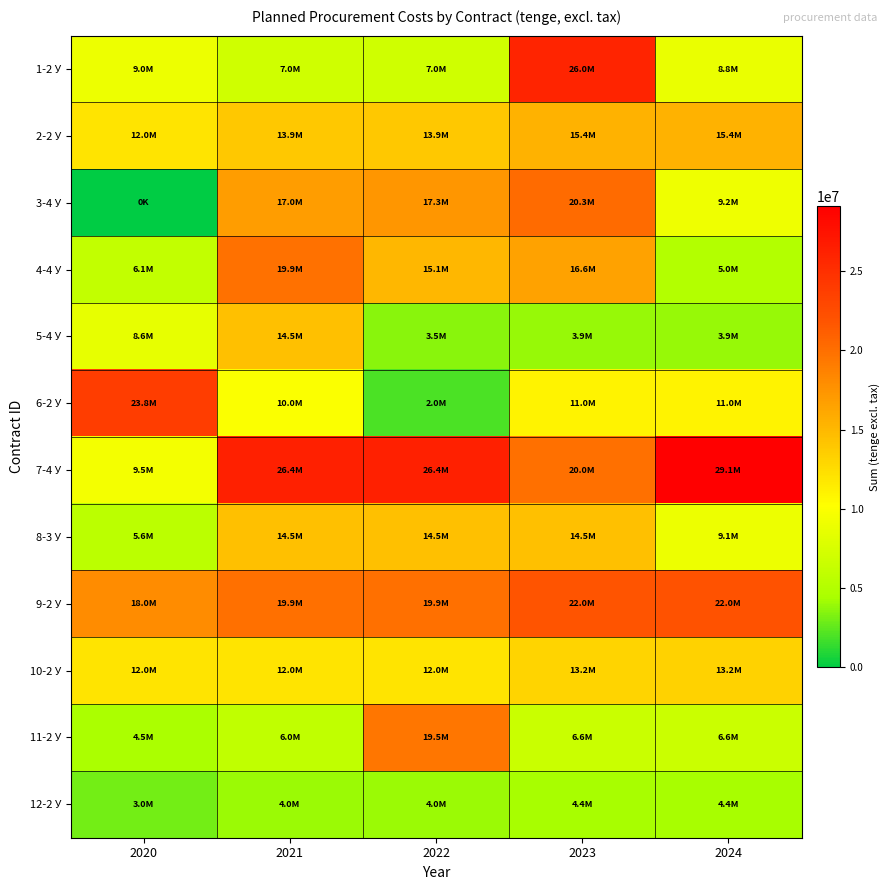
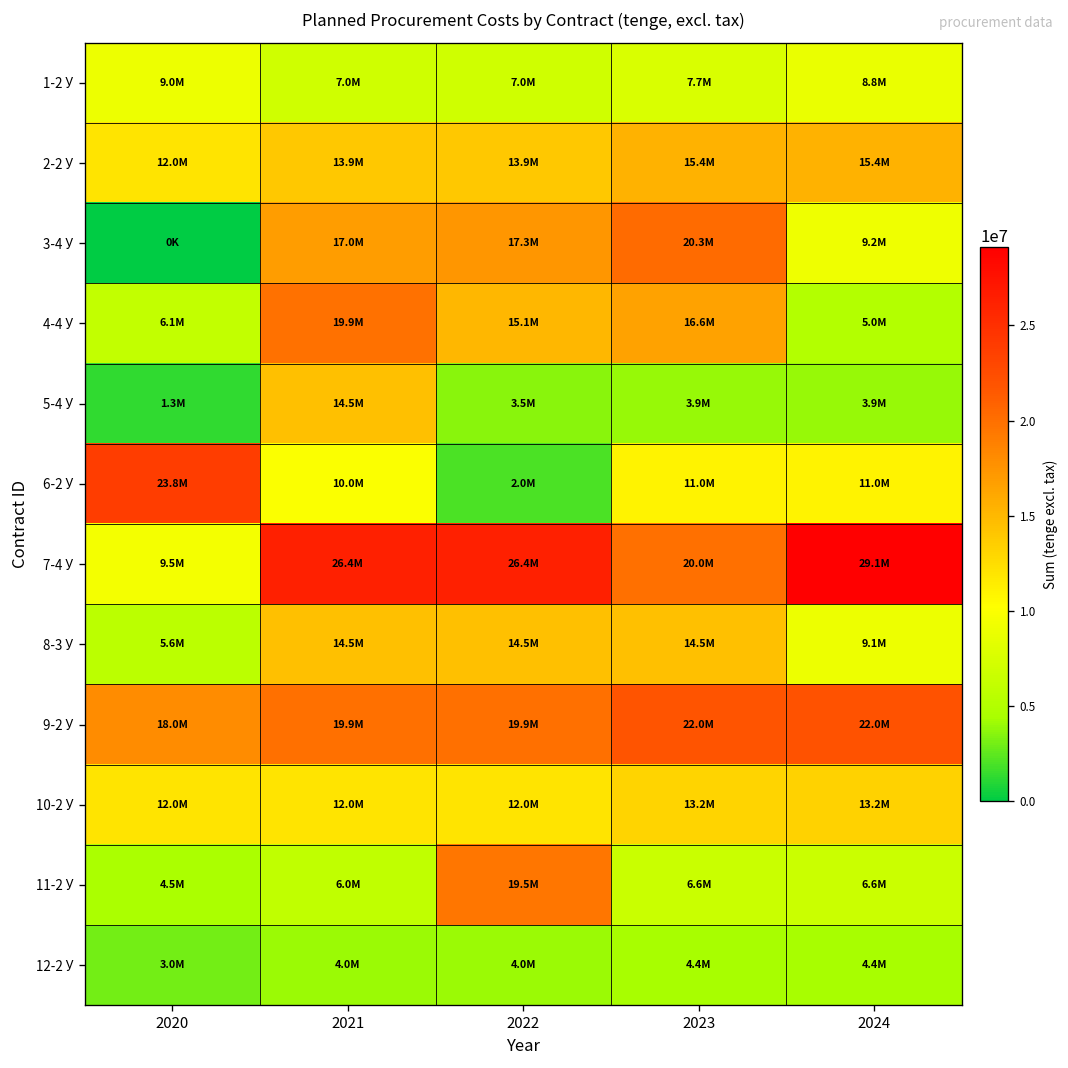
1-2 У, 2023: 26.0M -> 7.7M
5-4 У, 2020: 8.6M -> 1.3M
